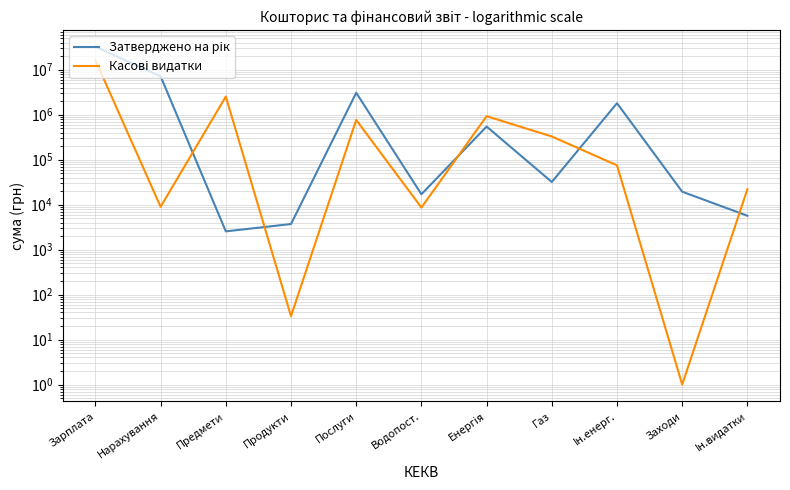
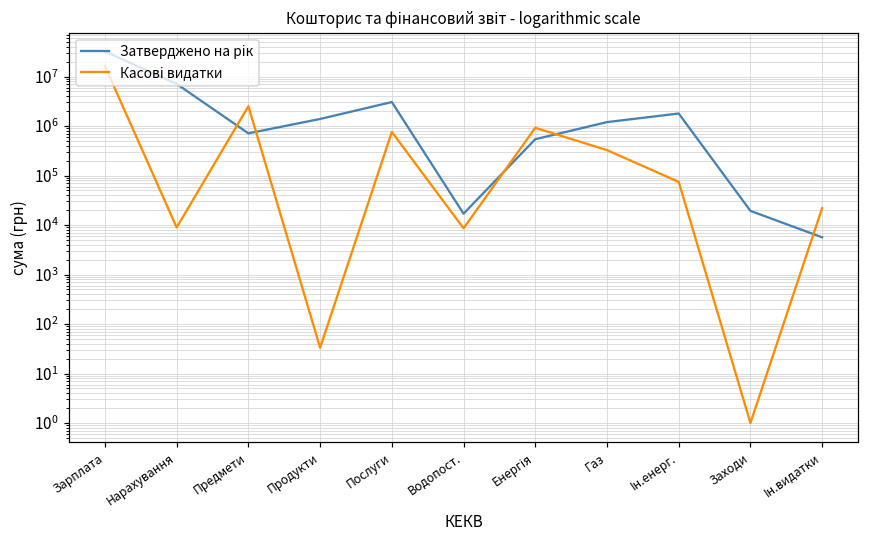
Затверджено на рік, Предмети: 3000 -> 700000
Затверджено на рік, Продукти: 4000 -> 1400000
Затверджено на рік, Газ: 30000 -> 1200000
